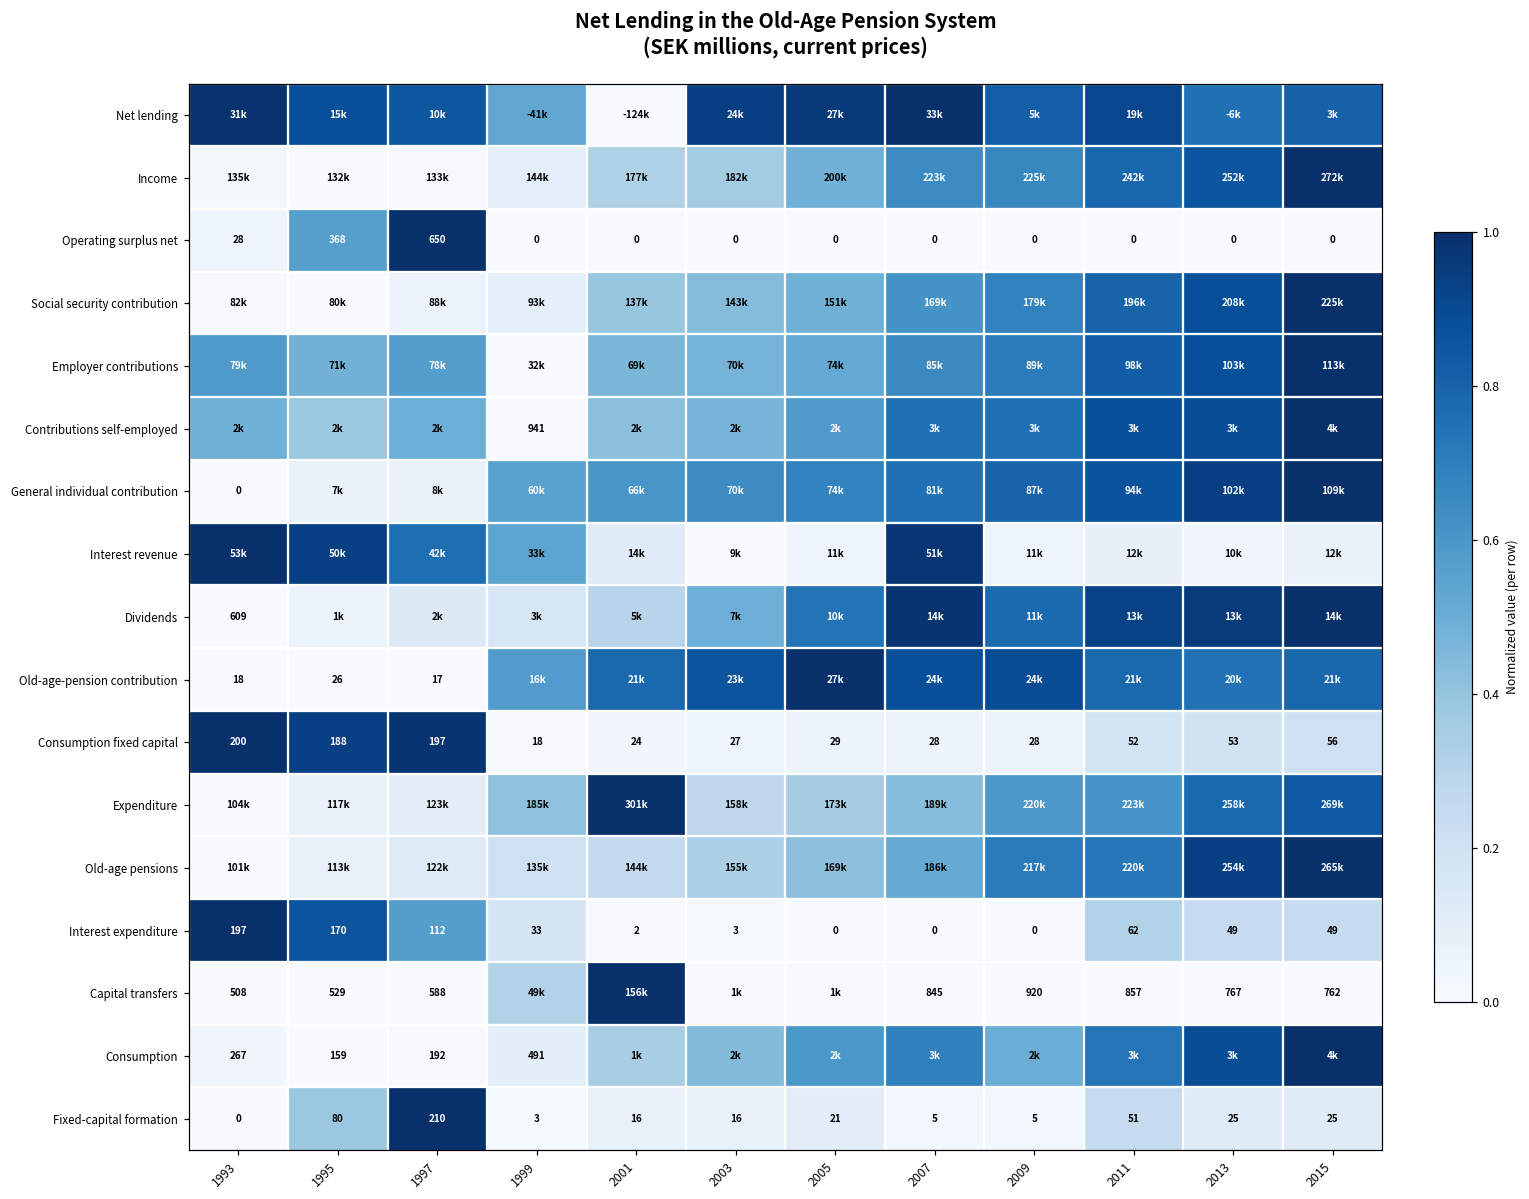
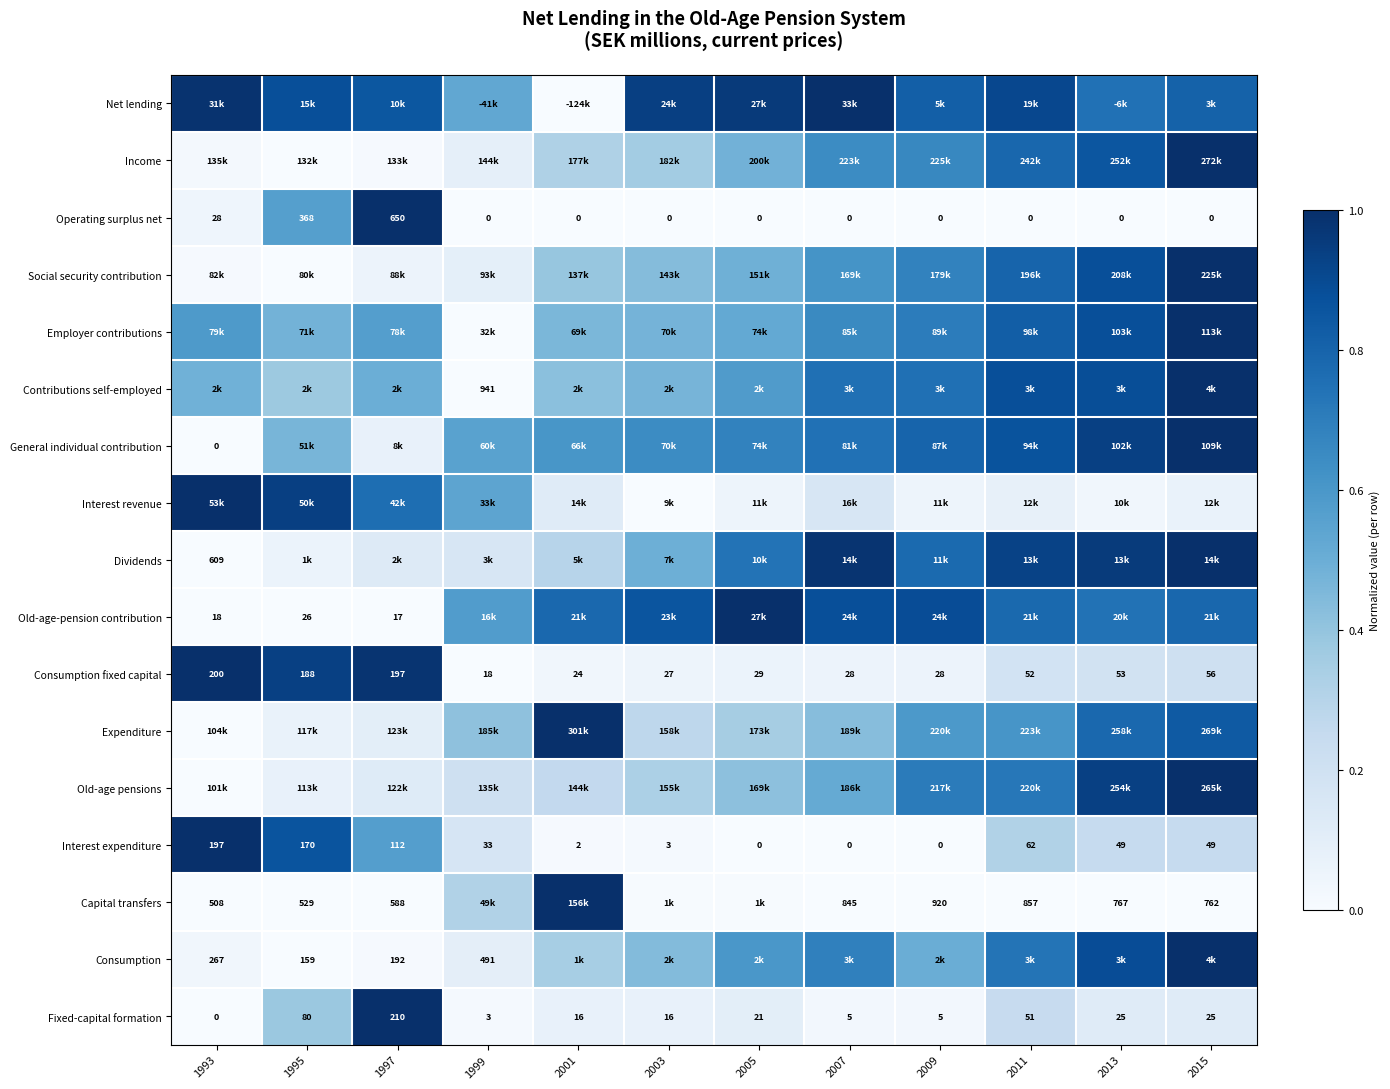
General individual contribution, 1995: 7k -> 51k
Interest revenue, 2007: 51k -> 16k
